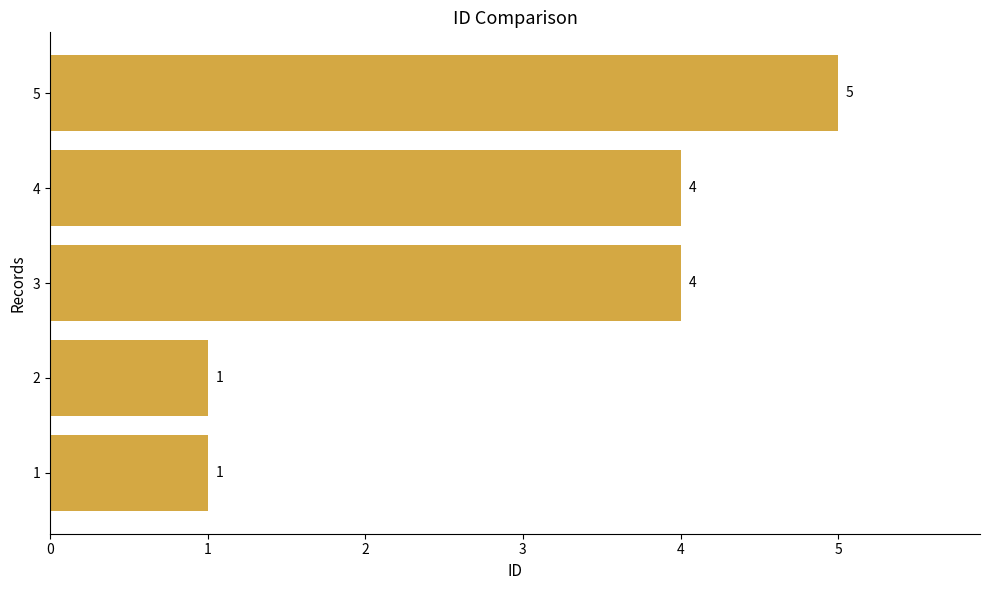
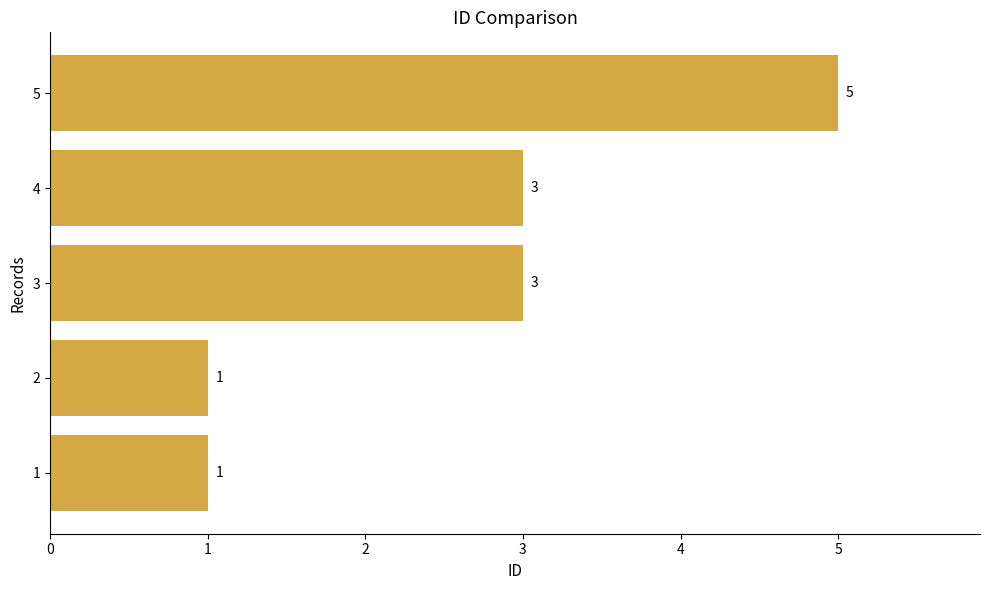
4: 4 -> 3
3: 4 -> 3
